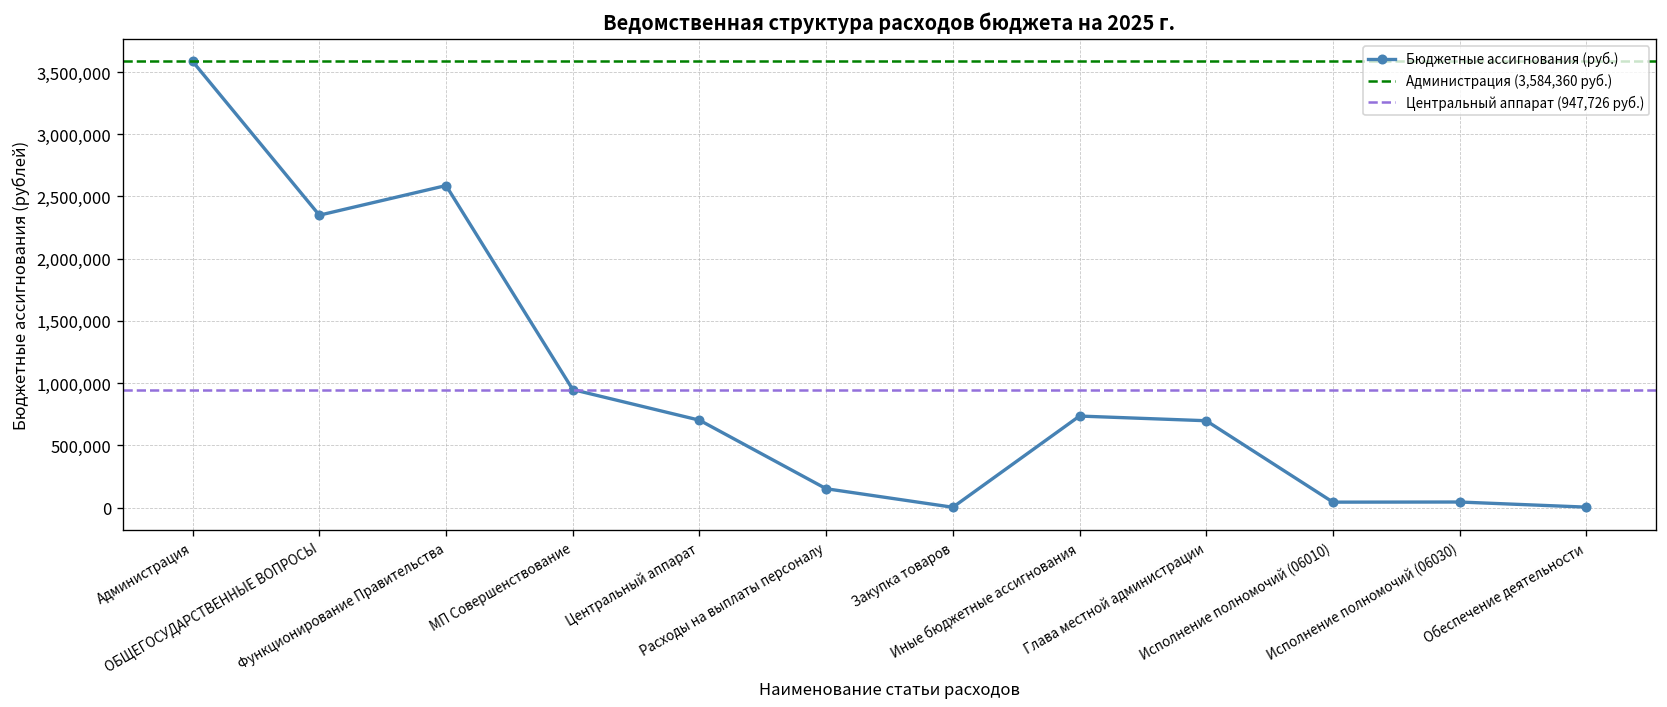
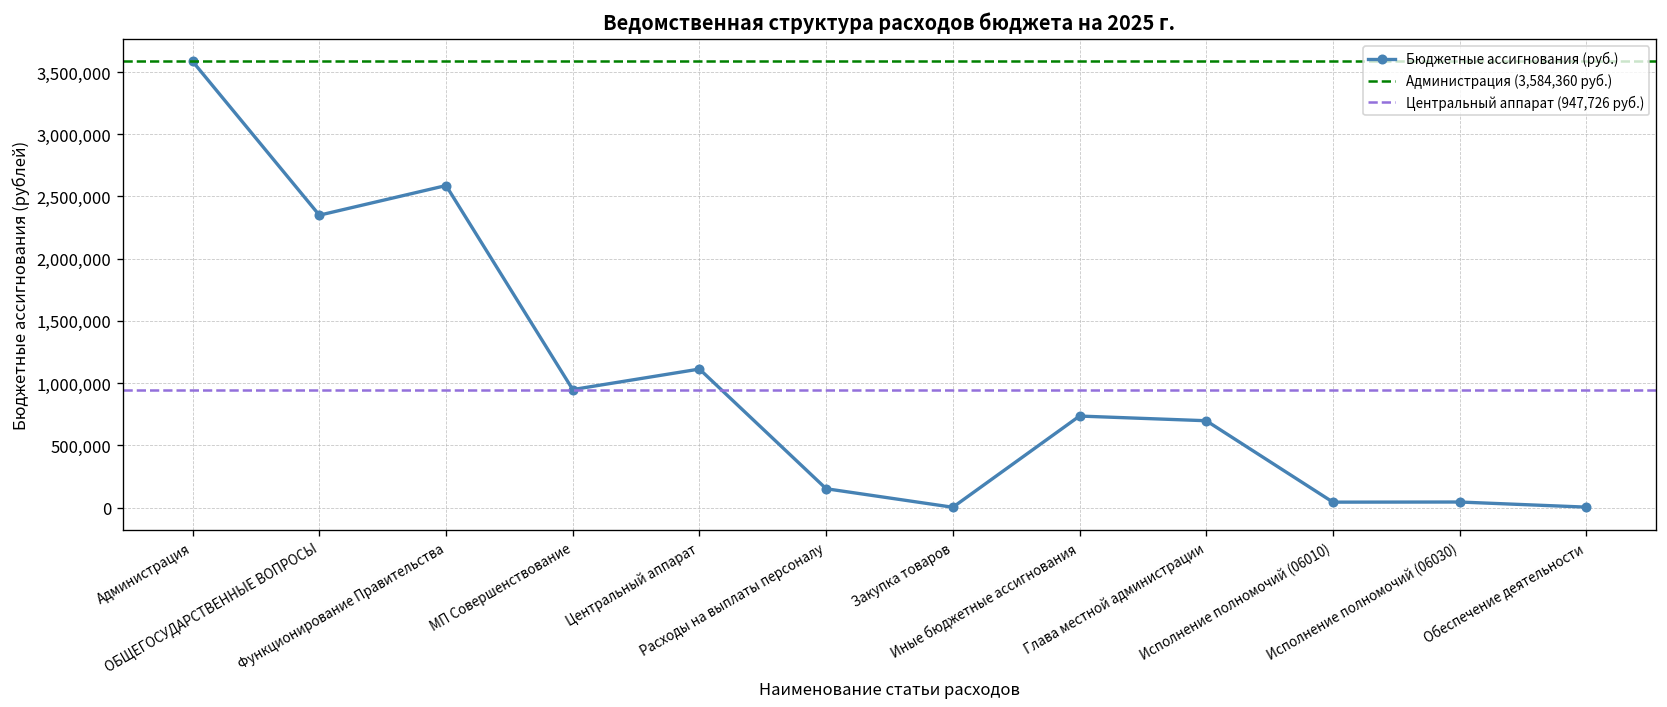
Центральный аппарат: 700,000 -> 1,110,000
